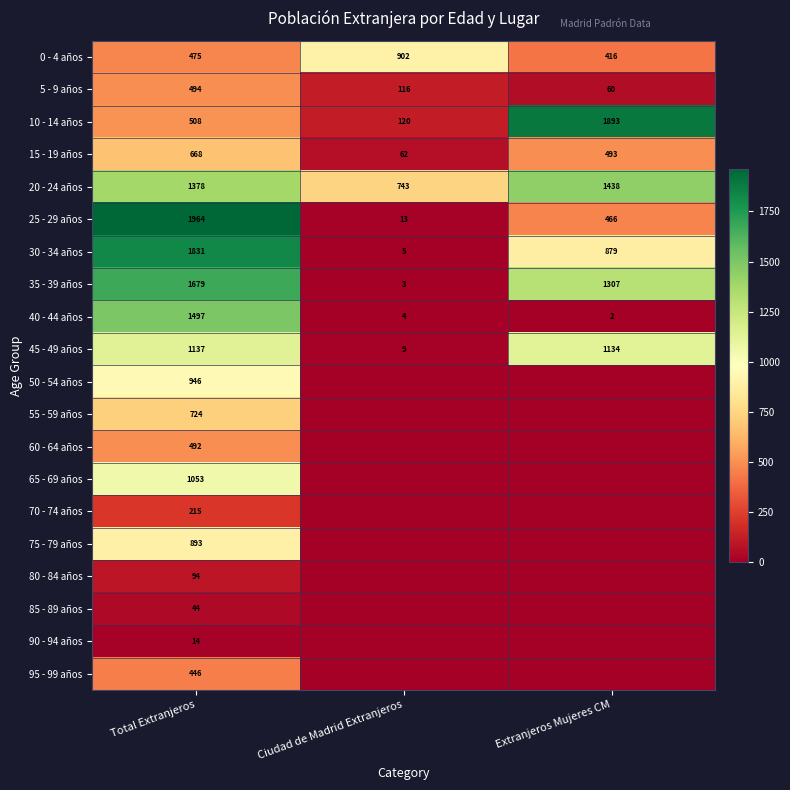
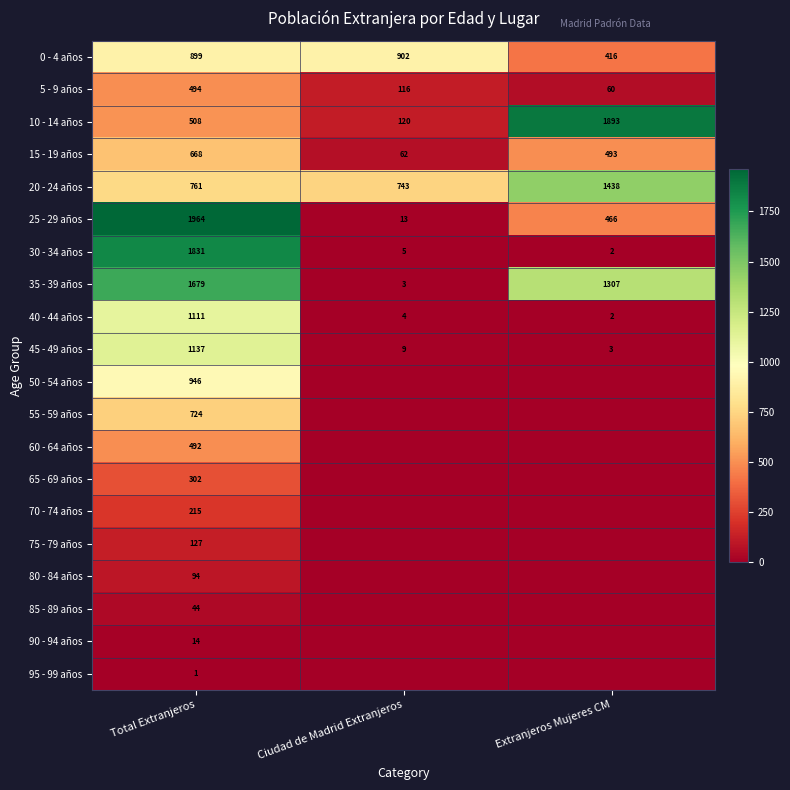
0 - 4 años, Total Extranjeros: 475 -> 899
20 - 24 años, Total Extranjeros: 1378 -> 761
30 - 34 años, Extranjeros Mujeres CM: 879 -> 2
40 - 44 años, Total Extranjeros: 1497 -> 1111
45 - 49 años, Extranjeros Mujeres CM: 1134 -> 3
65 - 69 años, Total Extranjeros: 1053 -> 302
75 - 79 años, Total Extranjeros: 893 -> 127
95 - 99 años, Total Extranjeros: 446 -> 1
